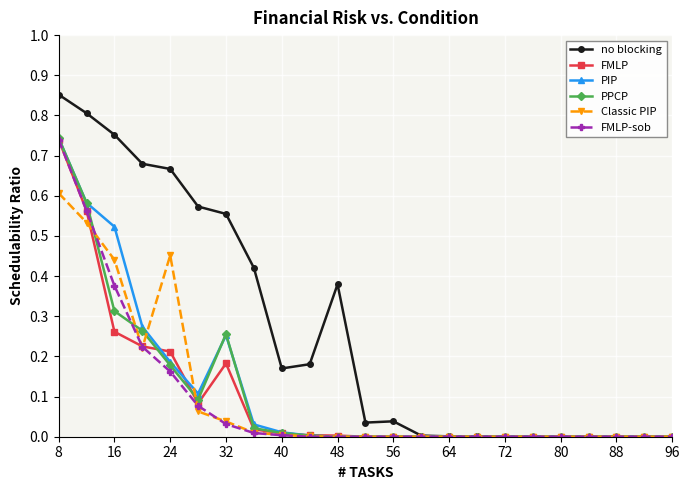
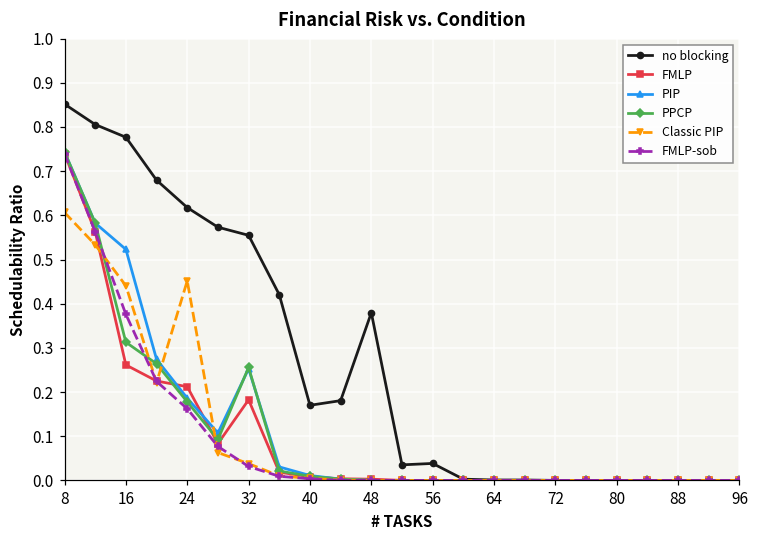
no blocking, 16: 0.75 -> 0.78
no blocking, 24: 0.67 -> 0.62
